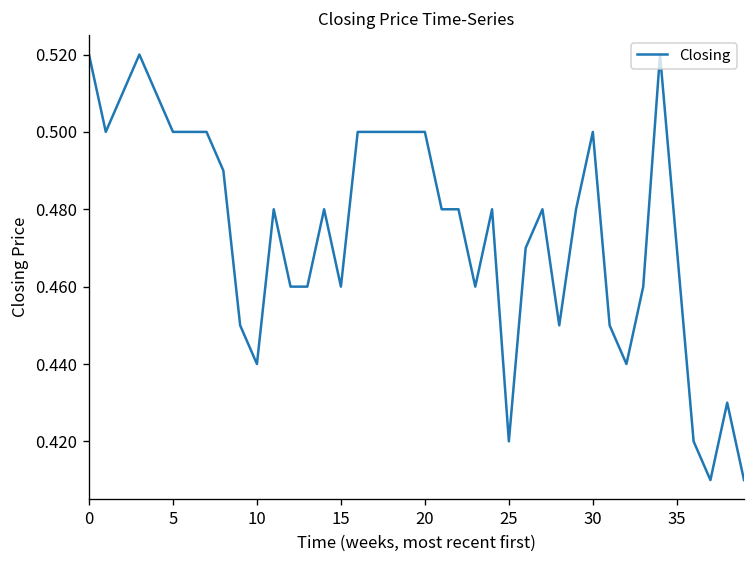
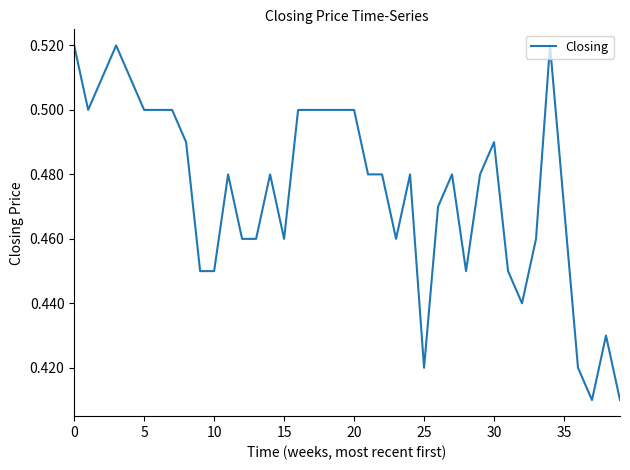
10: 0.44 -> 0.45
30: 0.50 -> 0.49
